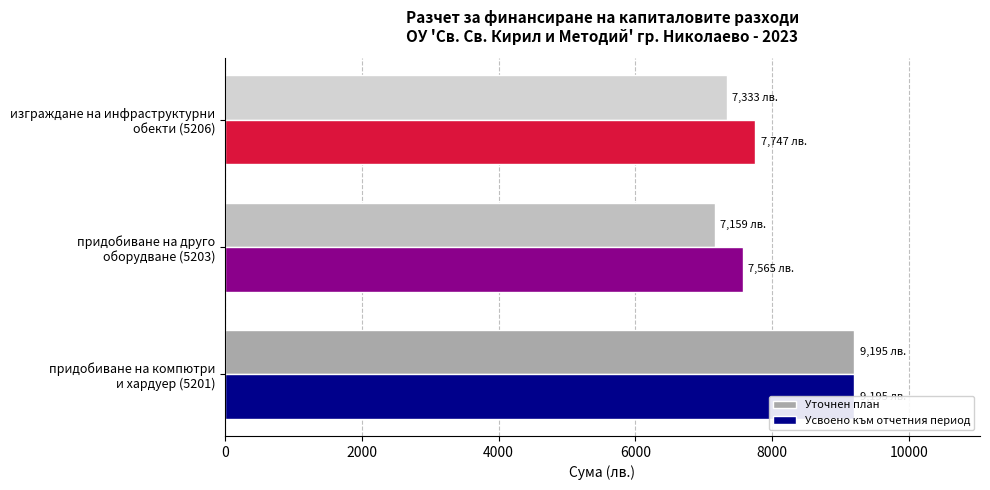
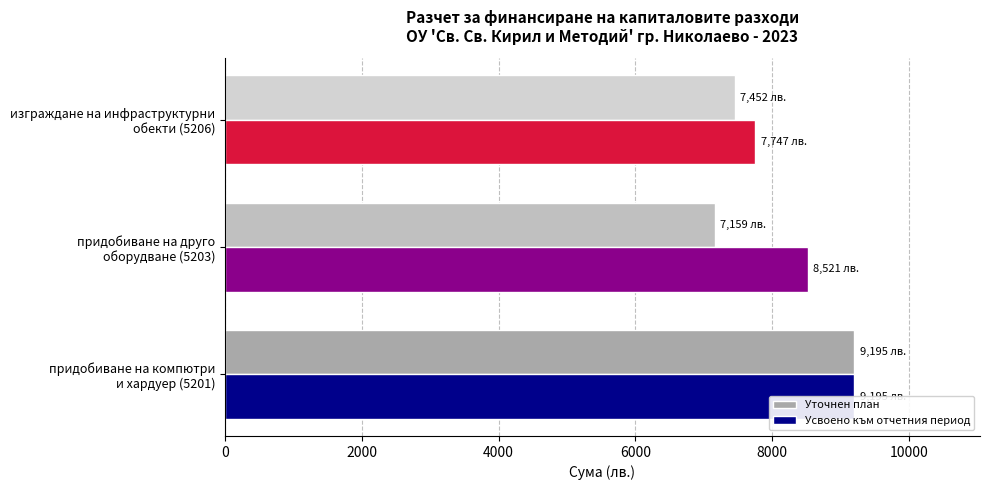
Уточнен план, изграждане на инфраструктурни обекти (5206): 7,333 -> 7,452
Усвоено към отчетния период, придобиване на друго оборудване (5203): 7,565 -> 8,521
